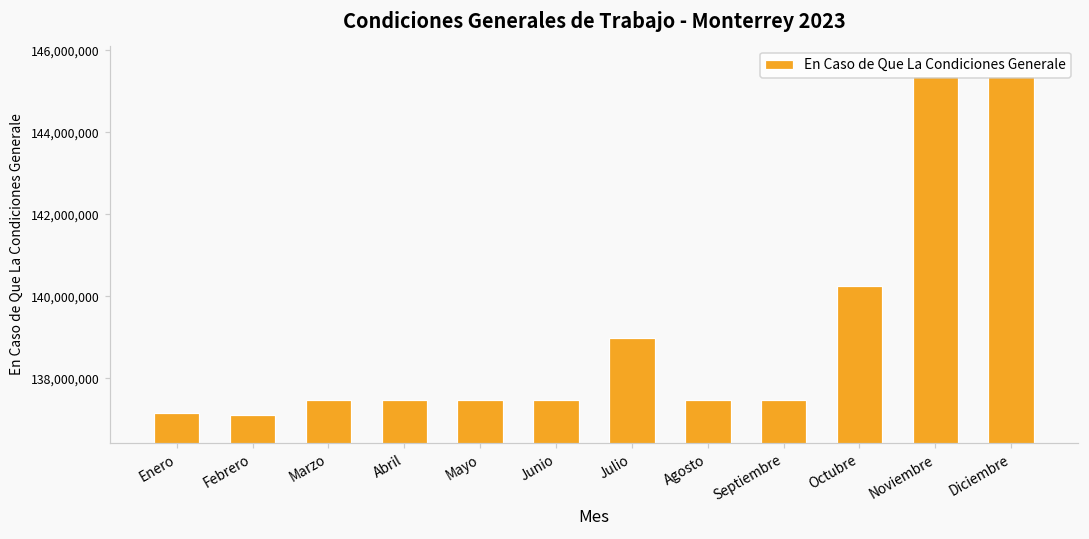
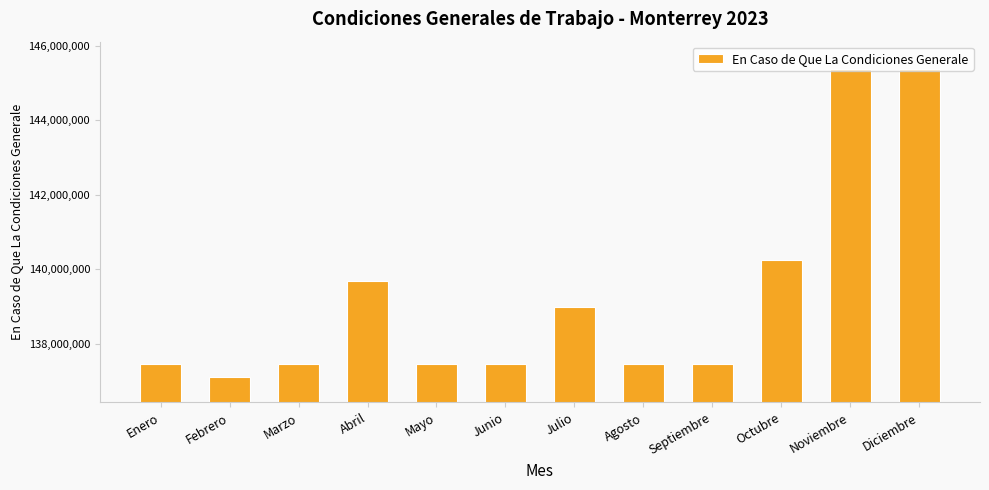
Enero: 137,200,000 -> 137,500,000
Abril: 137,500,000 -> 139,700,000
